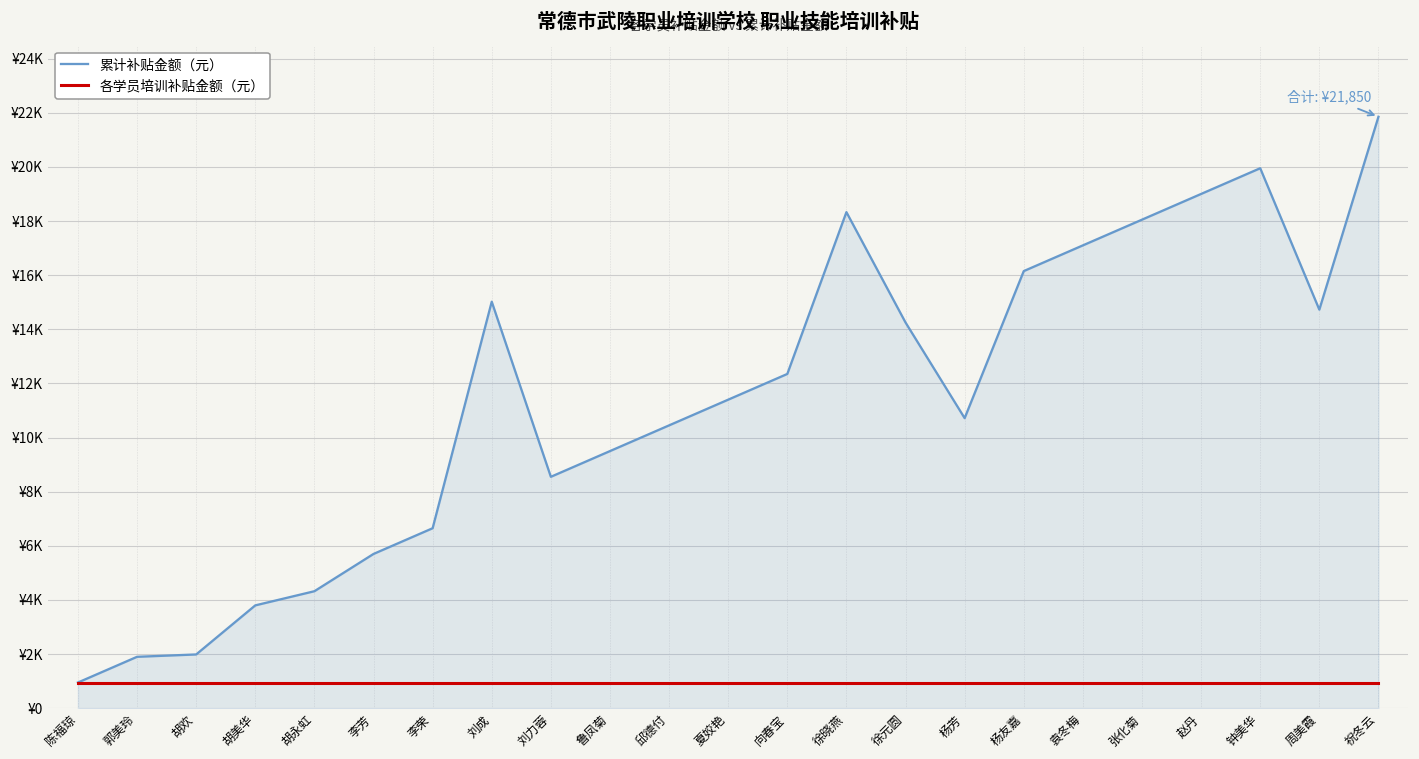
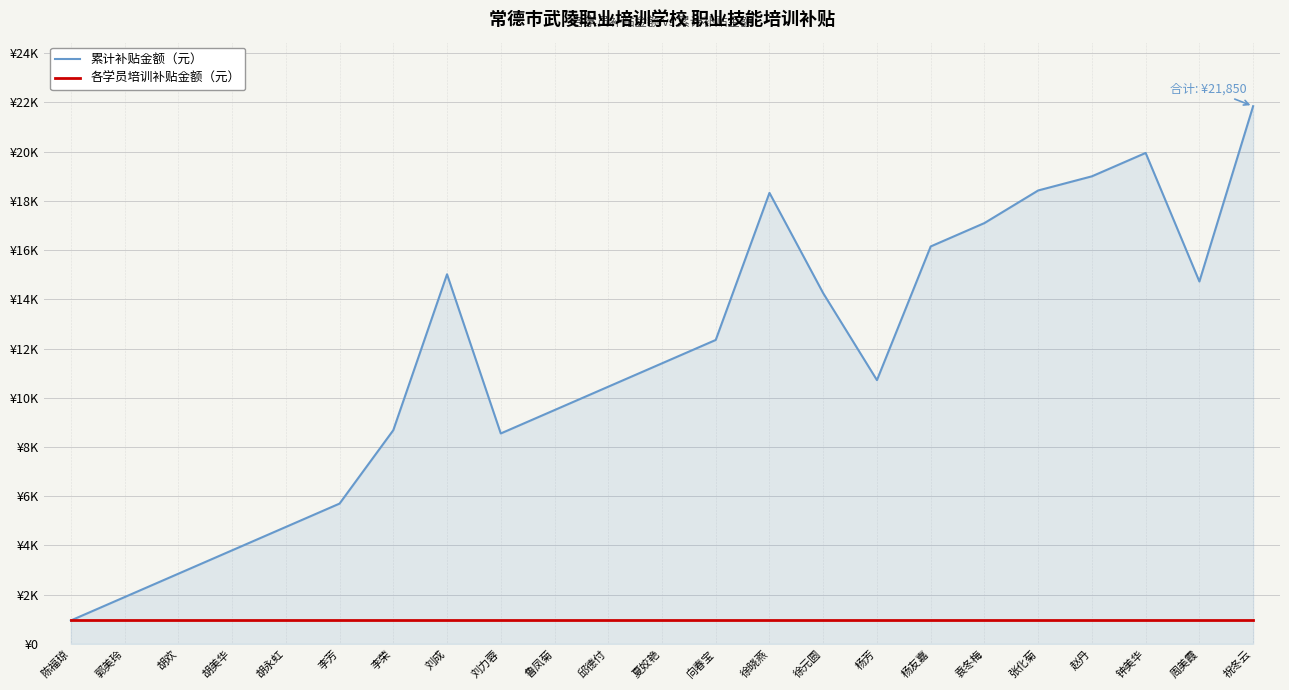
累计补贴金额（元）, 胡欢: ¥2000 -> ¥2900
累计补贴金额（元）, 胡永虹: ¥4300 -> ¥4800
累计补贴金额（元）, 李荣: ¥6700 -> ¥8700
累计补贴金额（元）, 张化菊: ¥18100 -> ¥18400
